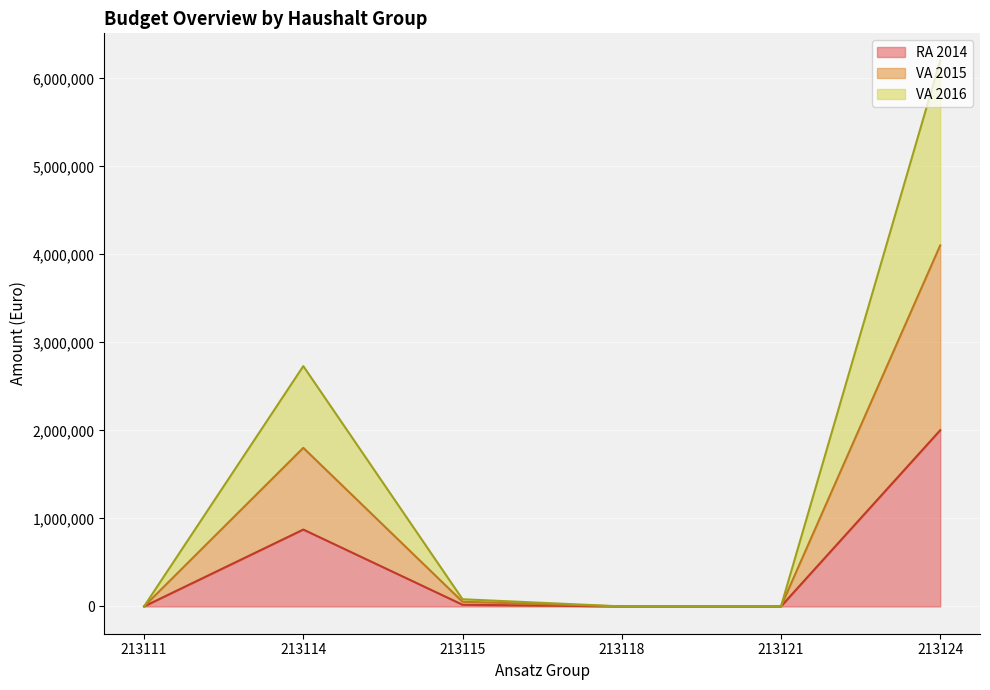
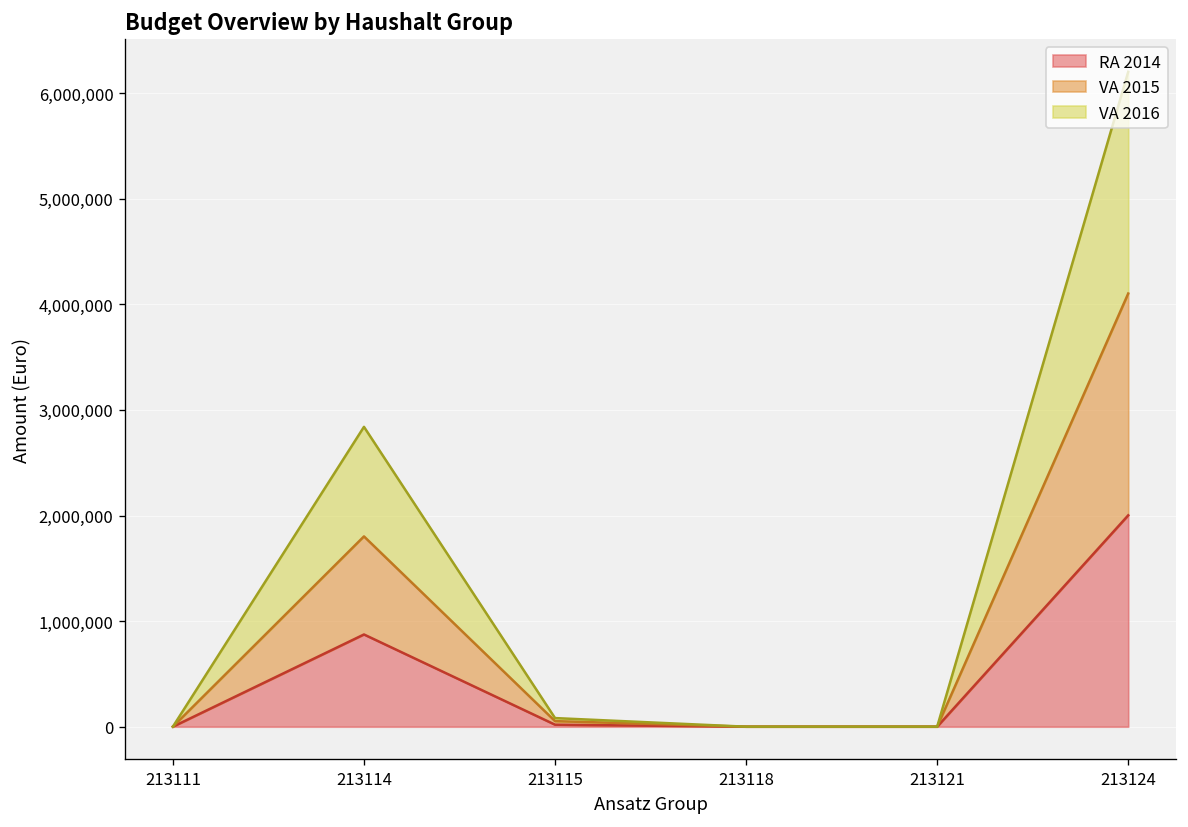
VA 2016, 213114: 900,000 -> 1,000,000
